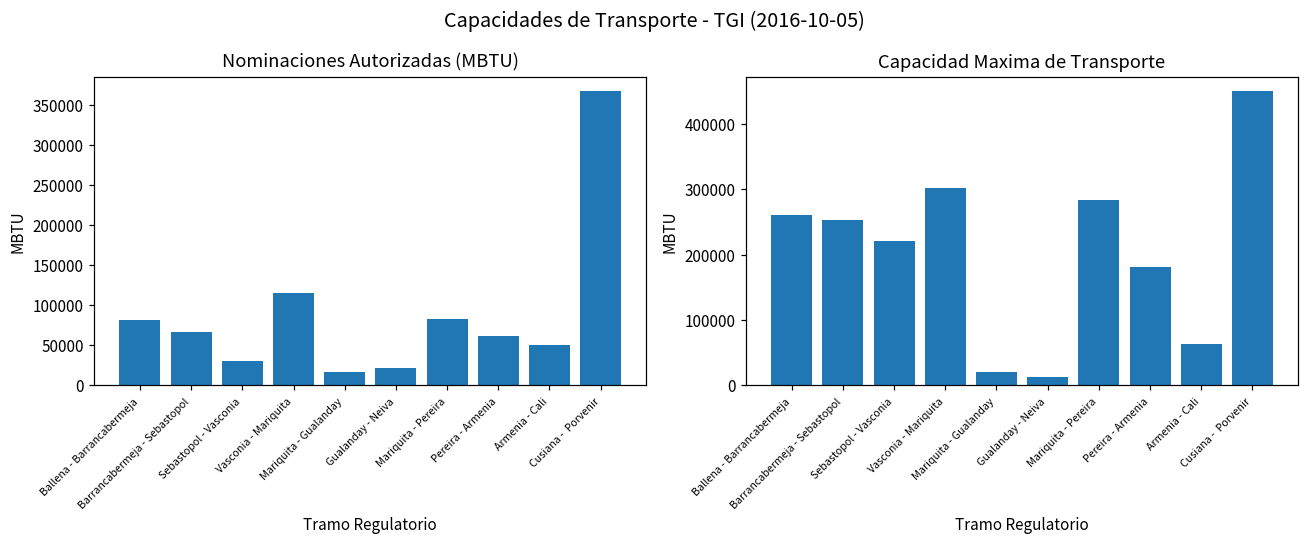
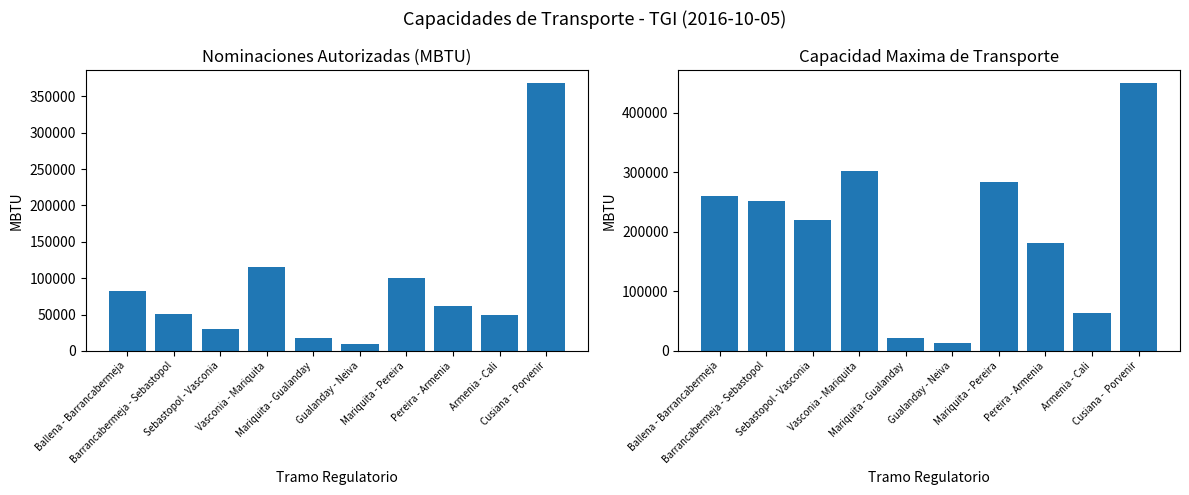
Nominaciones Autorizadas (MBTU), Barrancabermeja - Sebastopol: 70000 -> 50000
Nominaciones Autorizadas (MBTU), Gualanday - Neiva: 20000 -> 10000
Nominaciones Autorizadas (MBTU), Mariquita - Pereira: 80000 -> 100000
